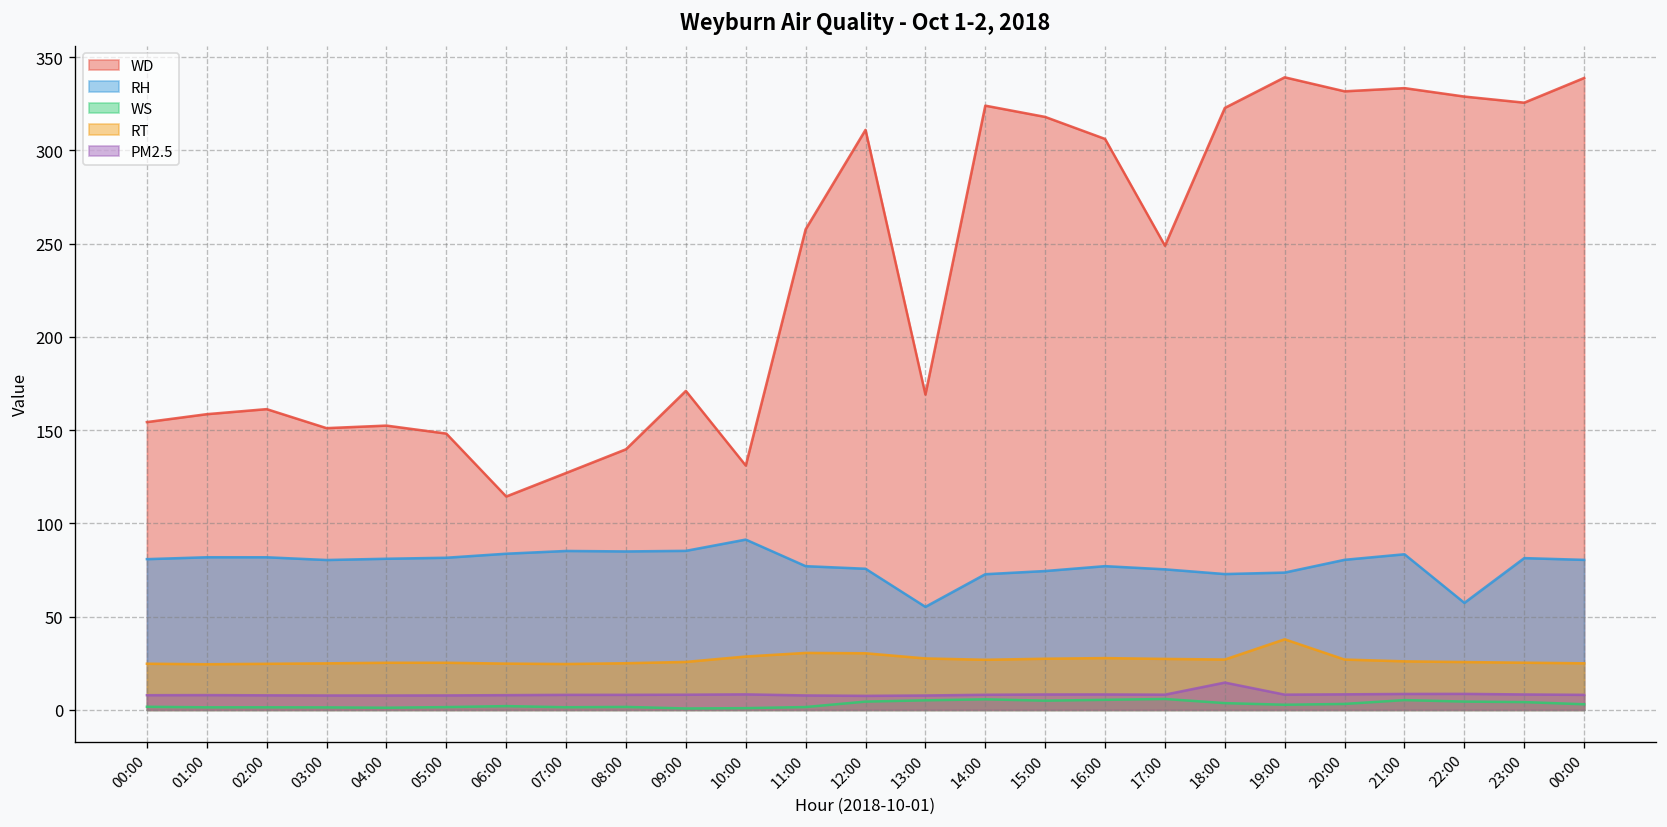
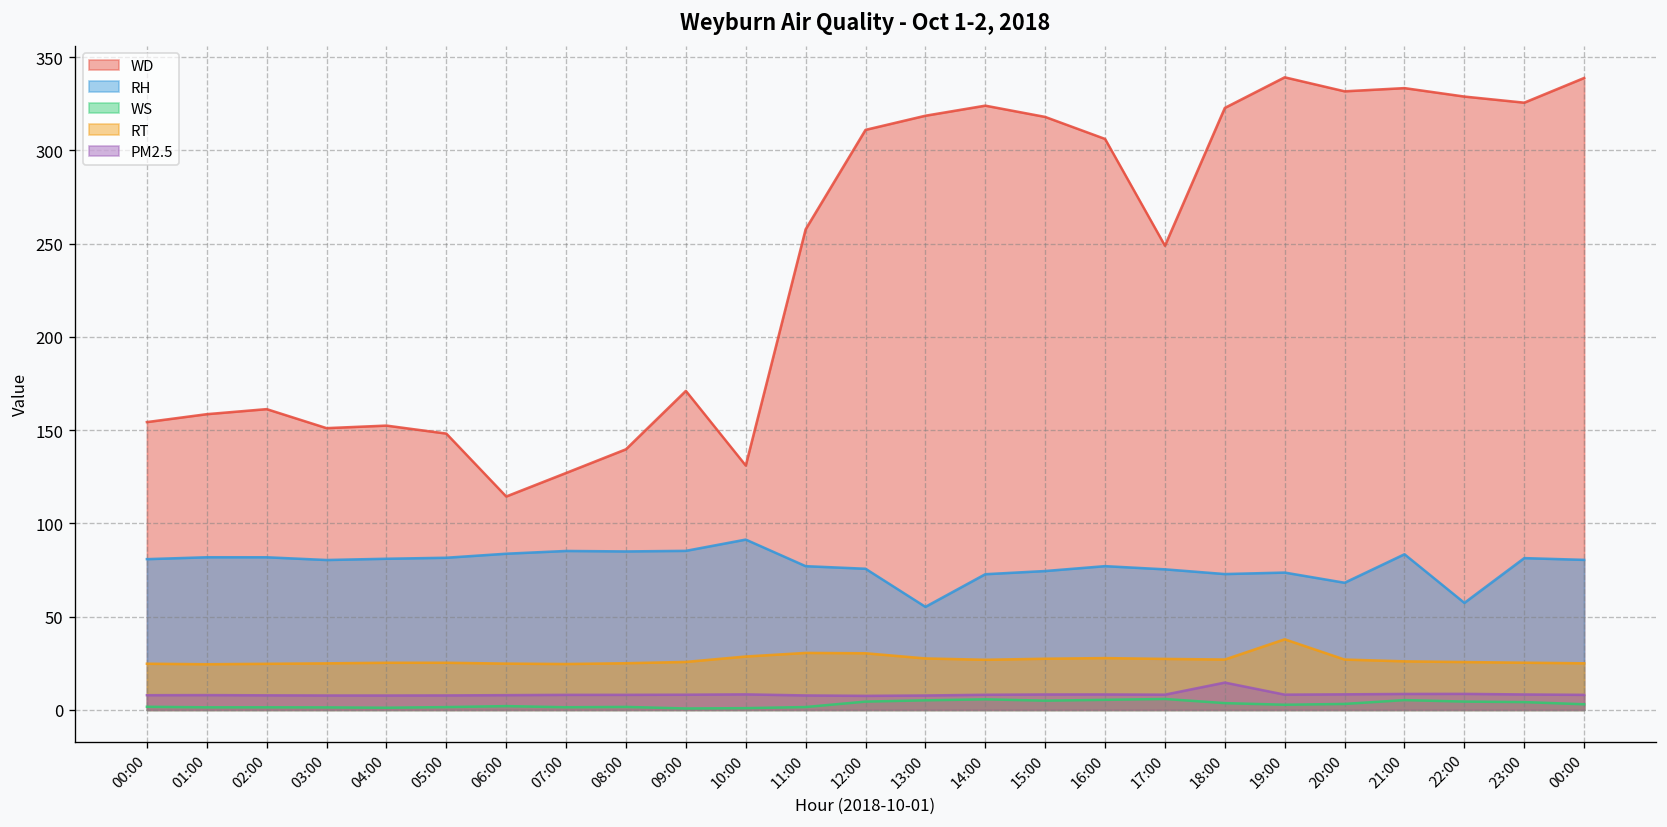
WD, 13:00: 169 -> 319
RH, 20:00: 80 -> 68
